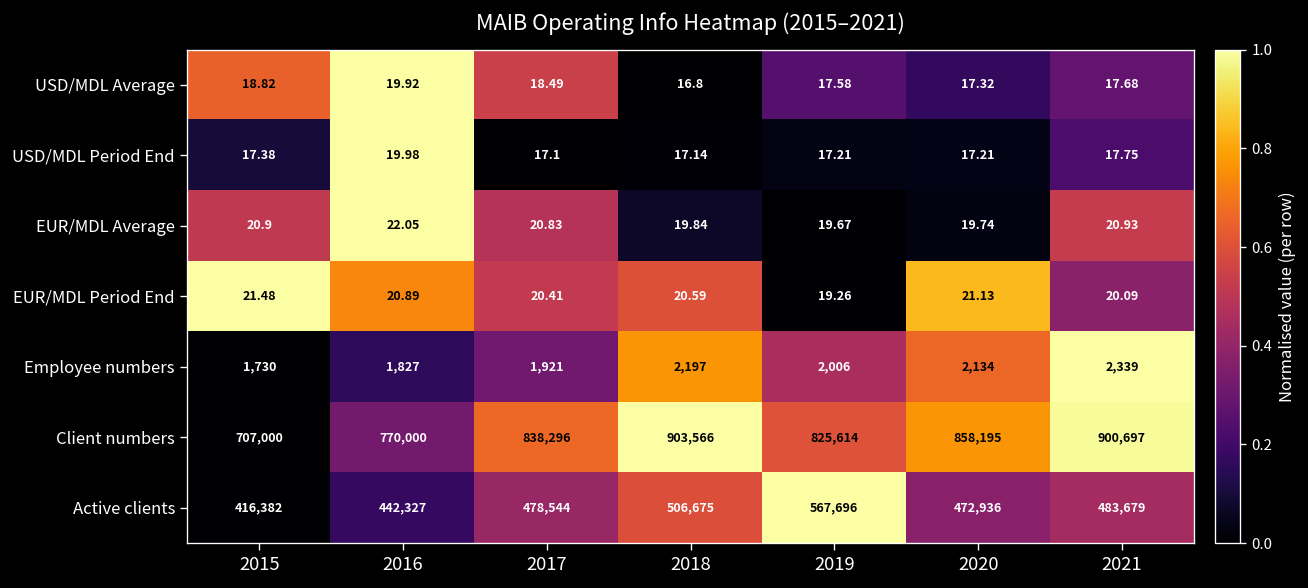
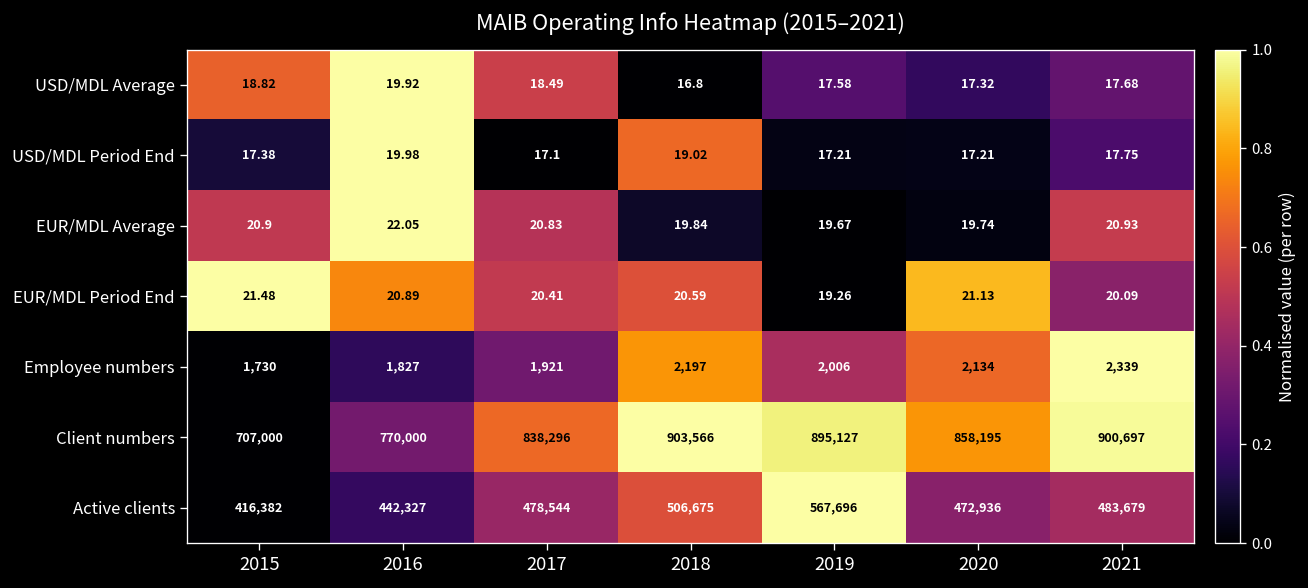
USD/MDL Period End, 2018: 17.14 -> 19.02
Client numbers, 2019: 825,614 -> 895,127
